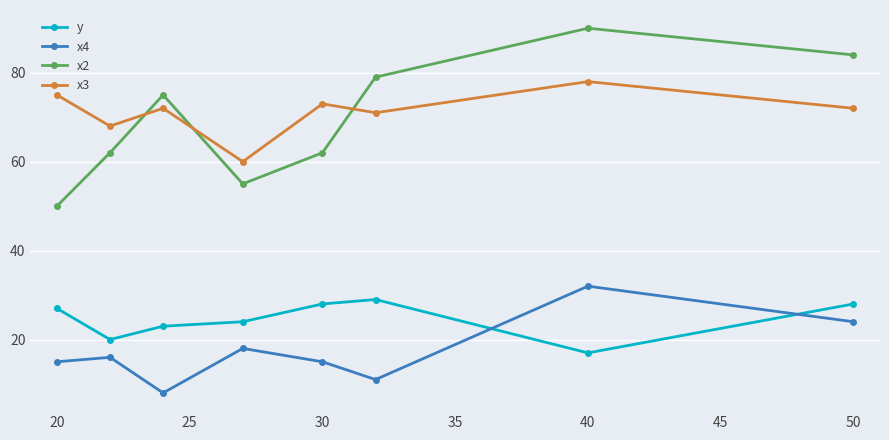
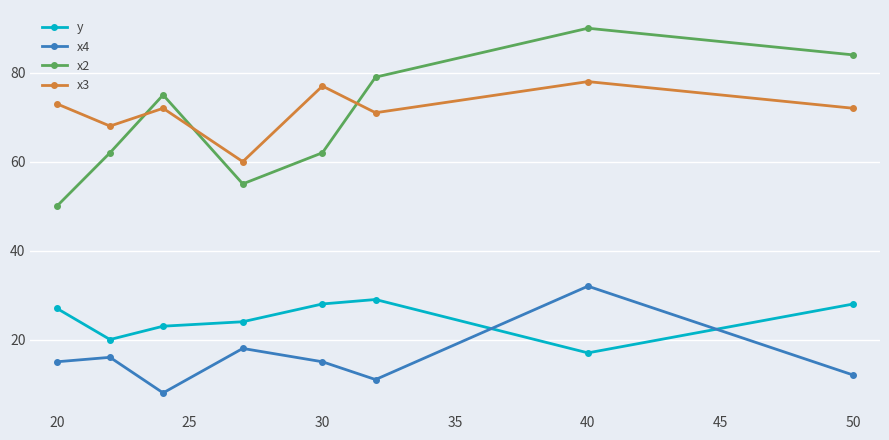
x3, 20: 75 -> 73
x3, 30: 73 -> 77
x4, 50: 24 -> 12
